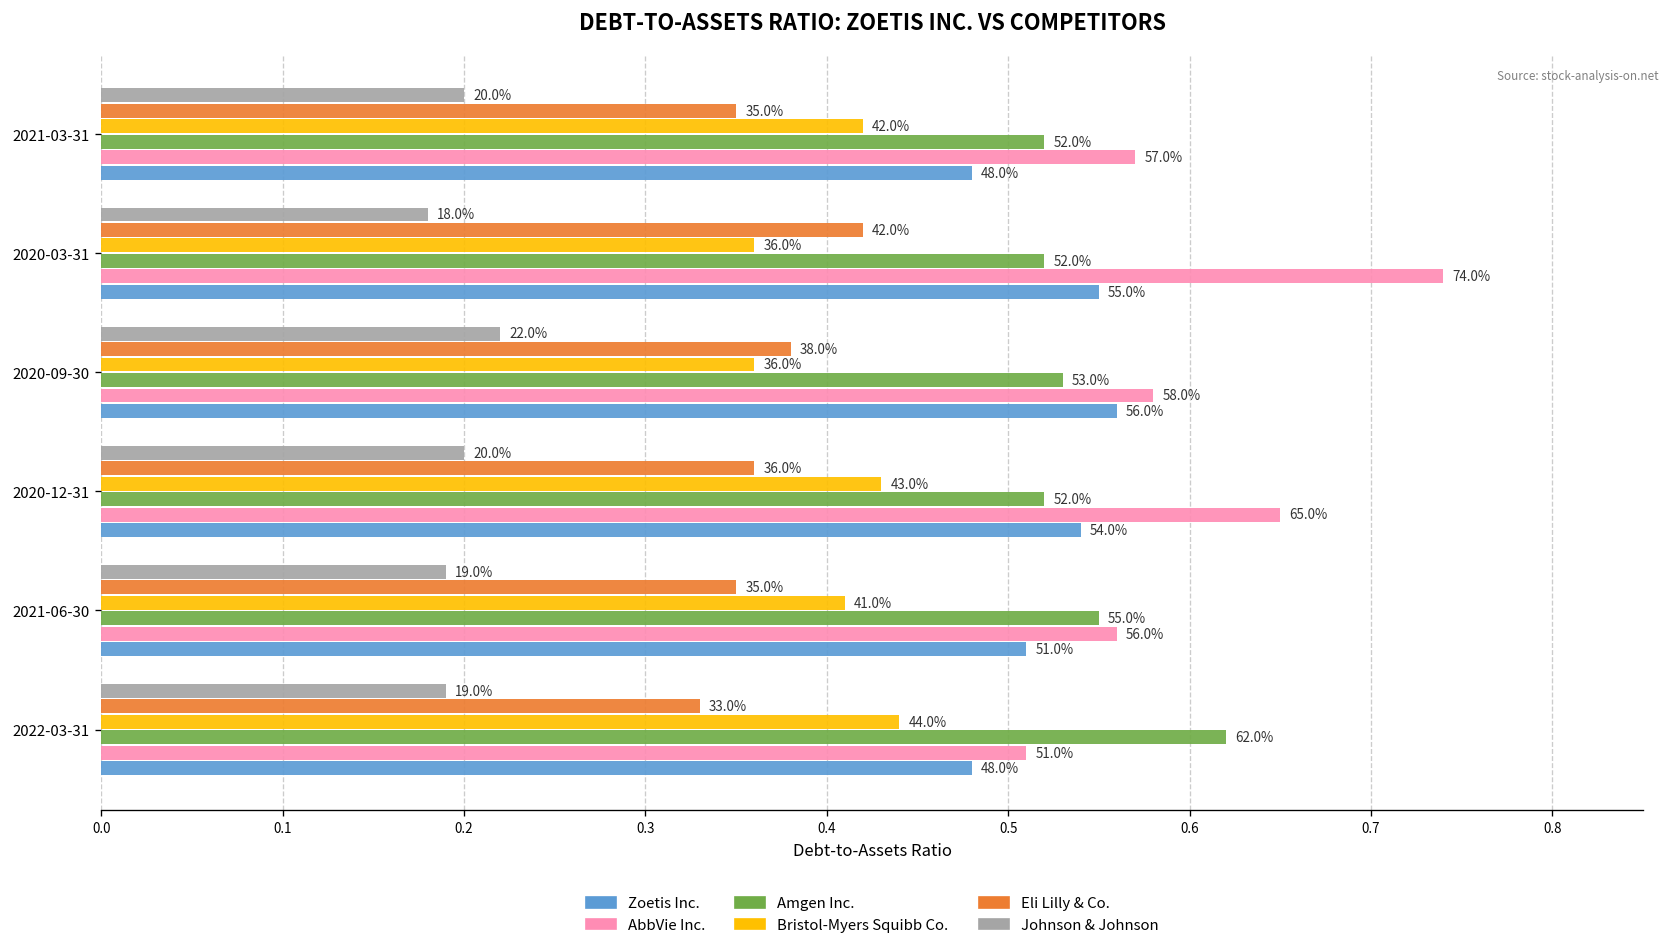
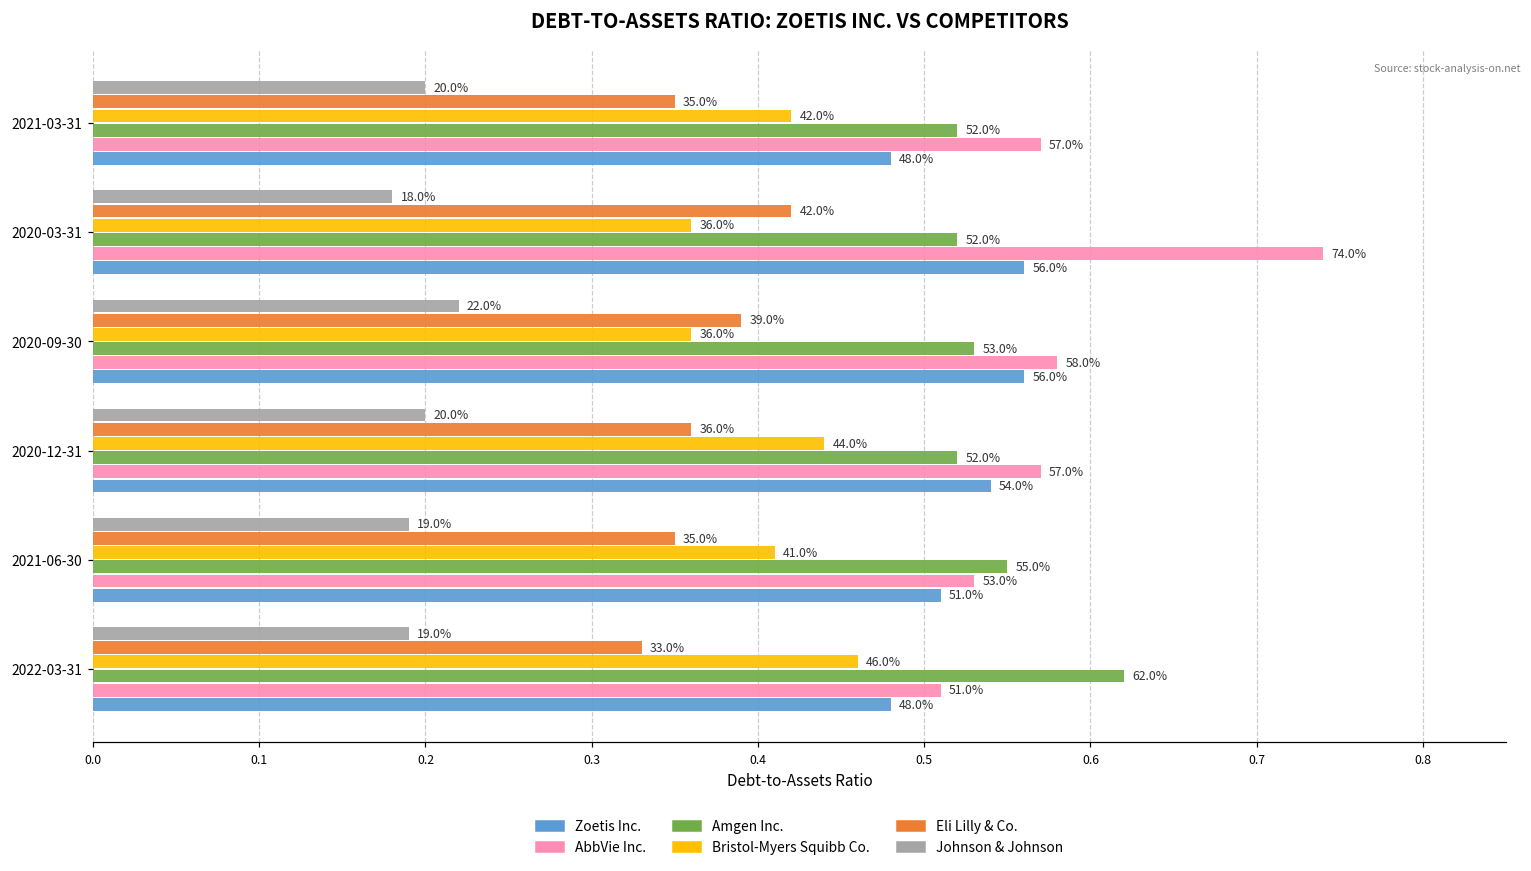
Zoetis Inc., 2020-03-31: 55.0% -> 56.0%
Eli Lilly & Co., 2020-09-30: 38.0% -> 39.0%
Bristol-Myers Squibb Co., 2020-12-31: 43.0% -> 44.0%
AbbVie Inc., 2020-12-31: 65.0% -> 57.0%
AbbVie Inc., 2021-06-30: 56.0% -> 53.0%
Bristol-Myers Squibb Co., 2022-03-31: 44.0% -> 46.0%
